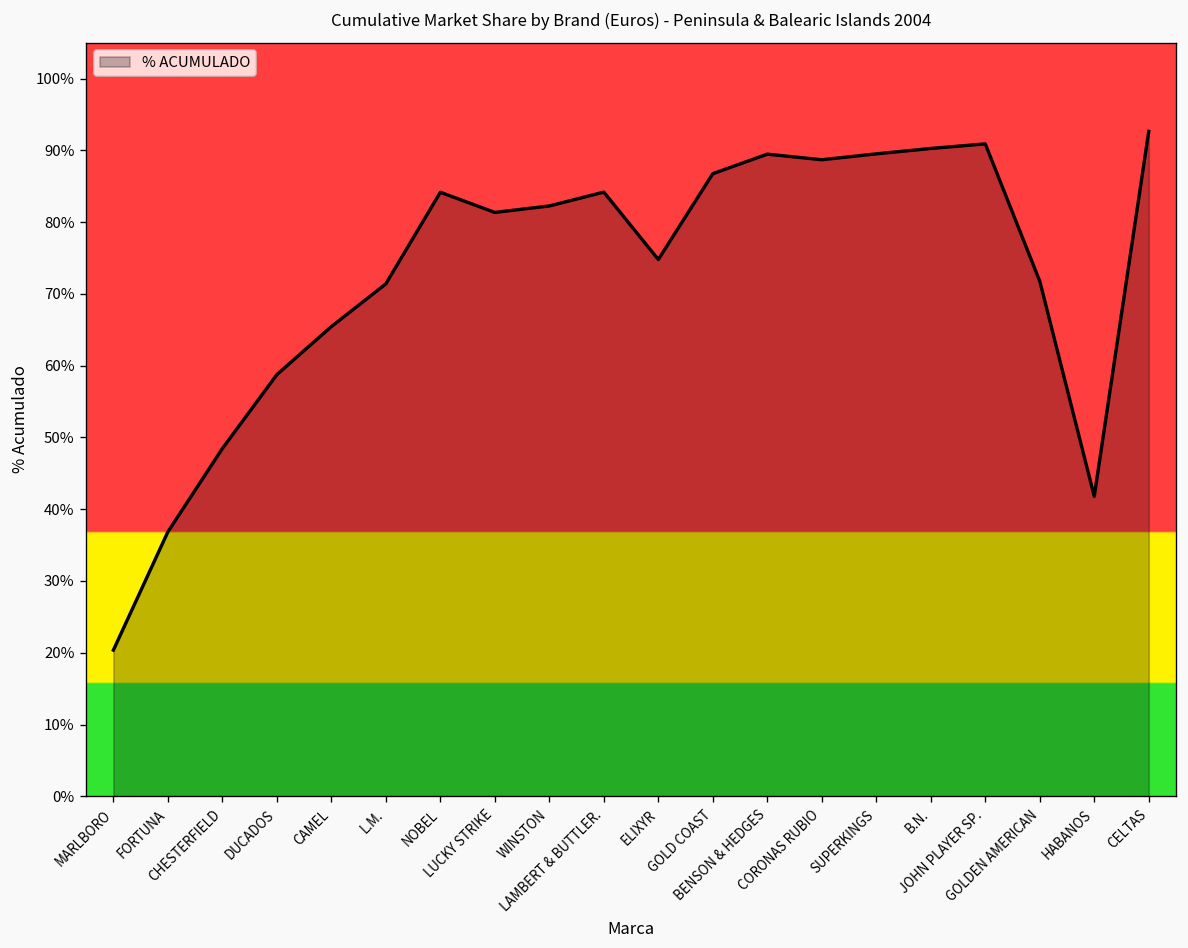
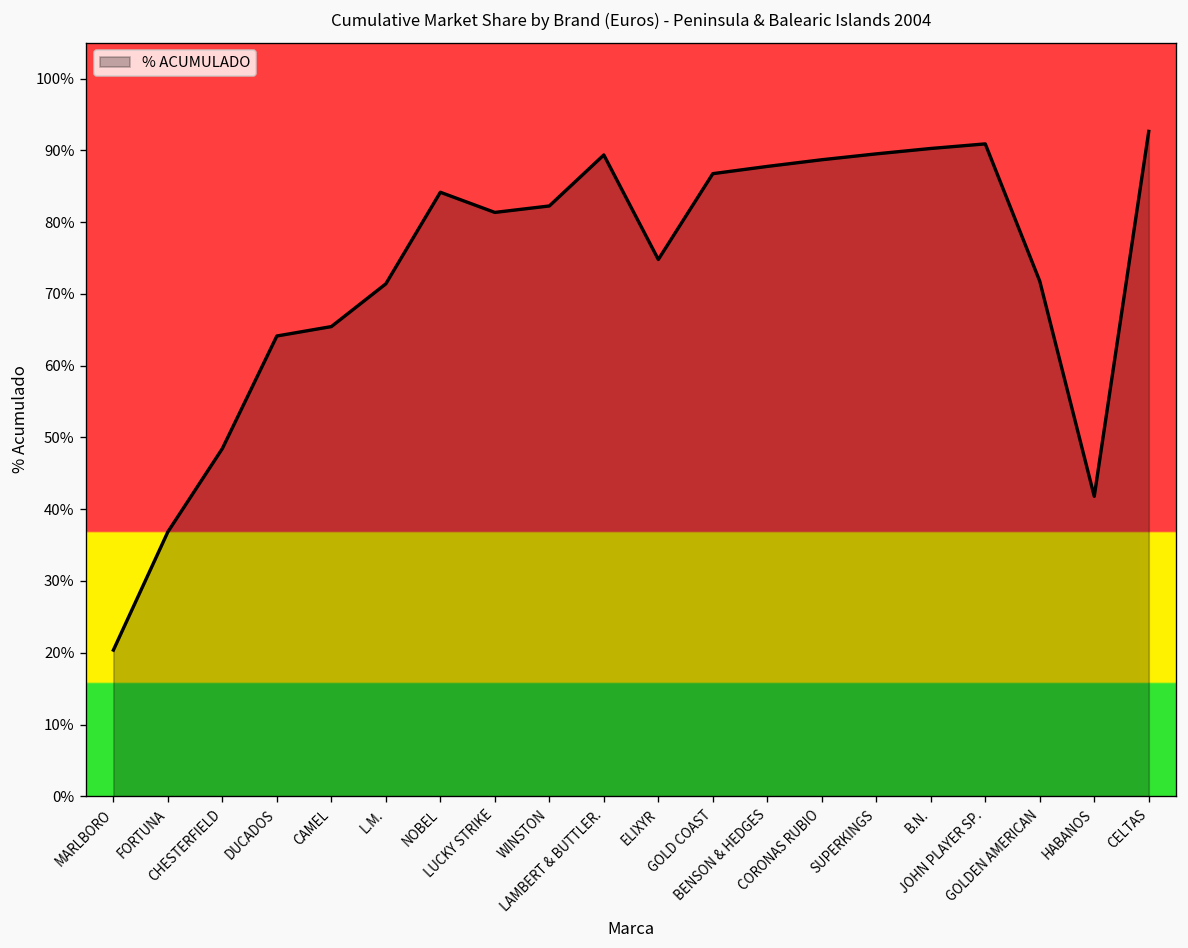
DUCADOS: 59% -> 64%
LAMBERT & BUTTLER.: 84% -> 89%
BENSON & HEDGES: 89% -> 88%
